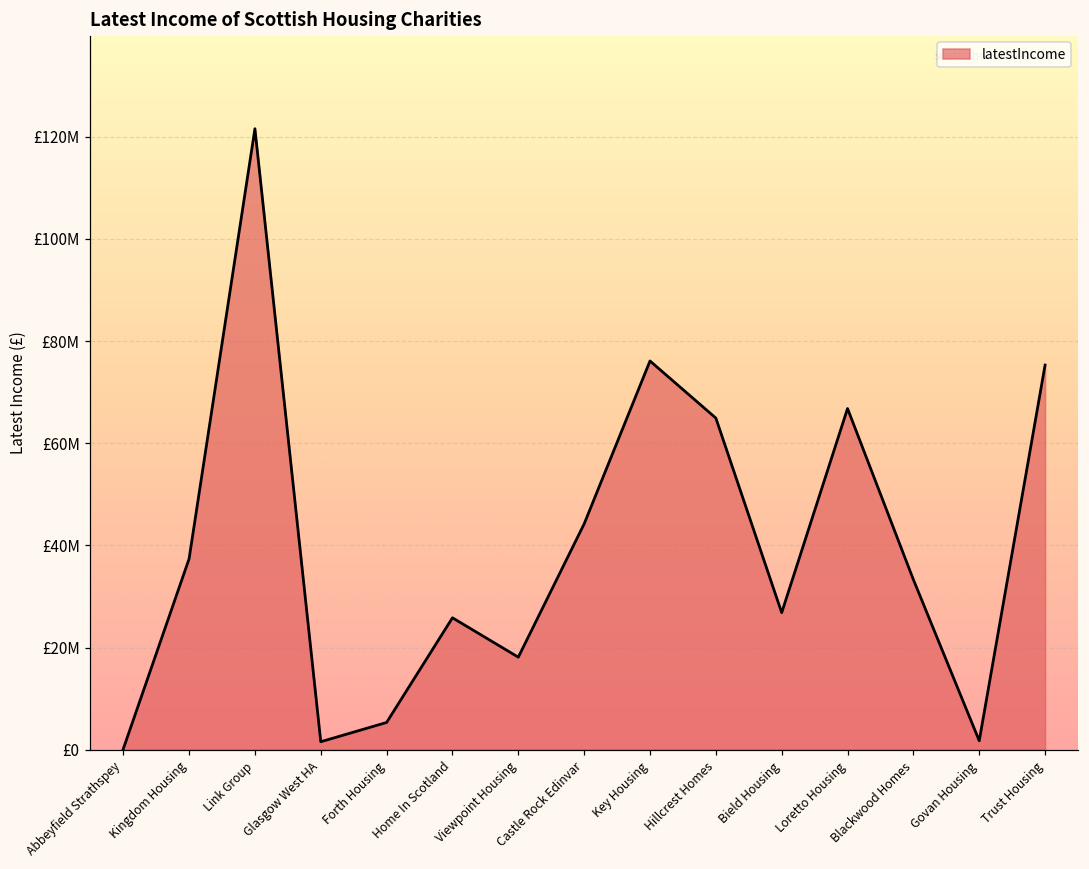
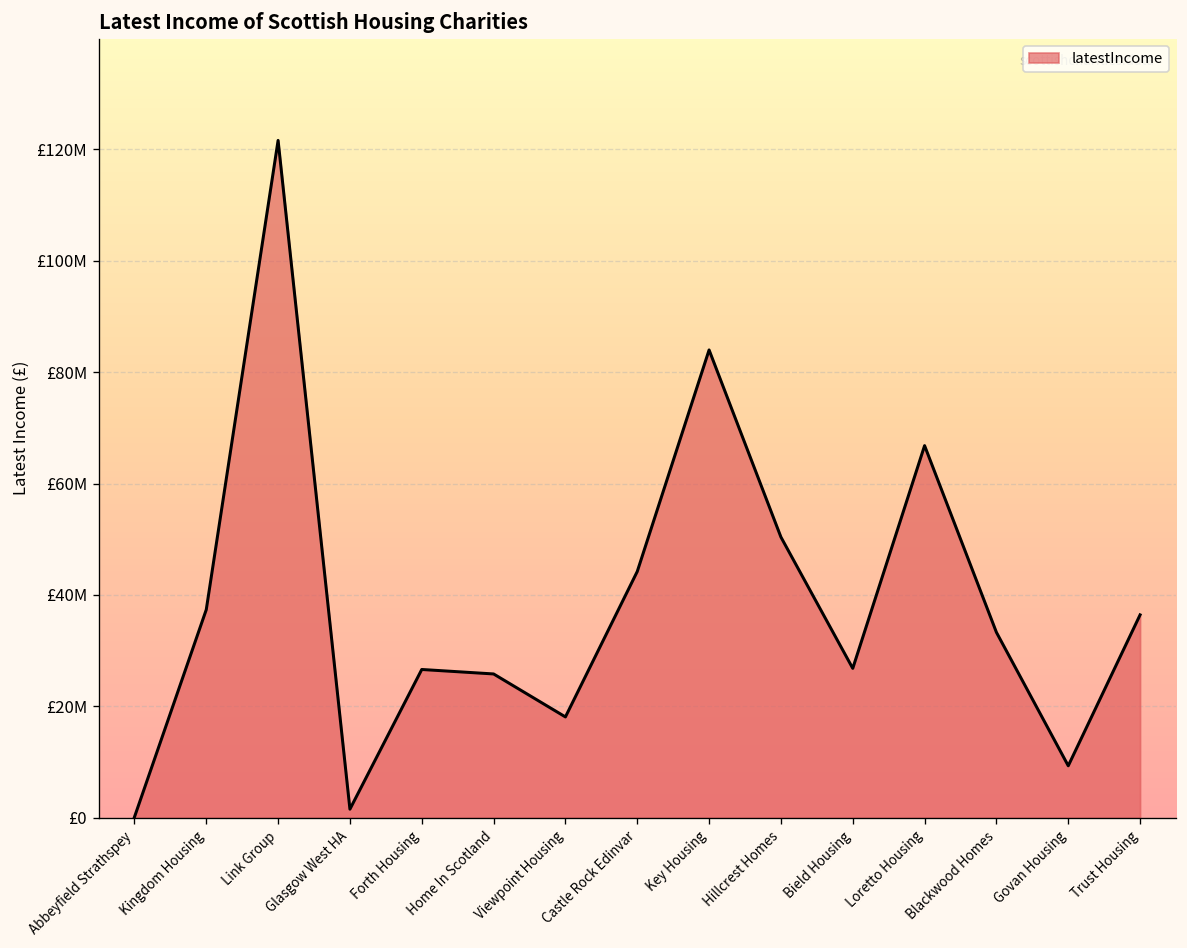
Forth Housing: £5000000 -> £27000000
Key Housing: £76000000 -> £84000000
Hillcrest Homes: £65000000 -> £50000000
Govan Housing: £2000000 -> £9000000
Trust Housing: £75000000 -> £36000000
